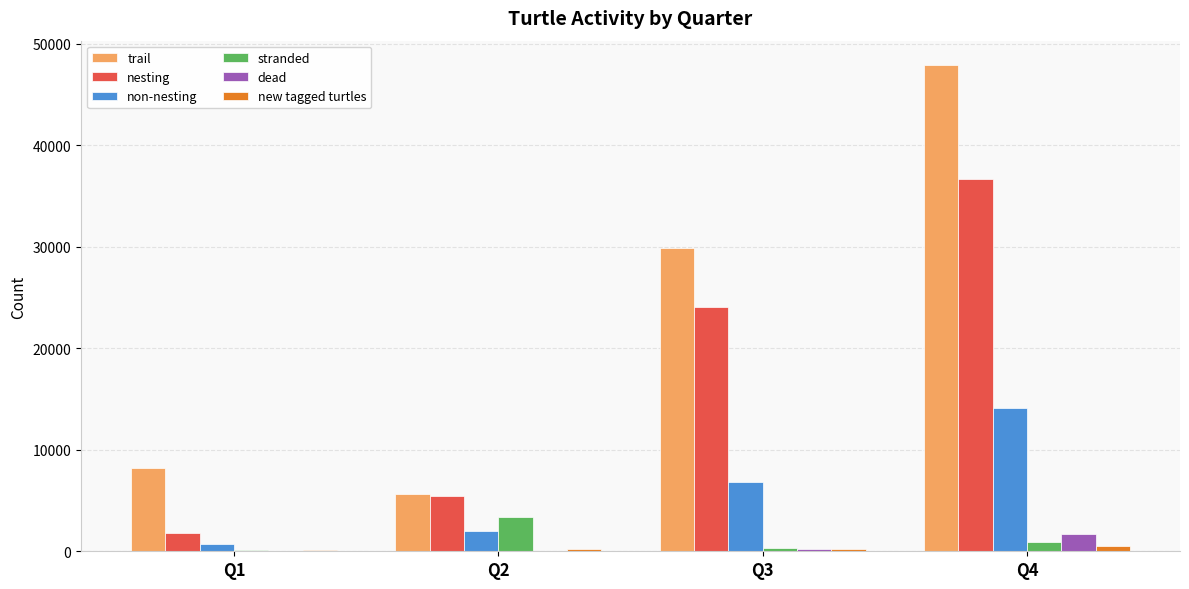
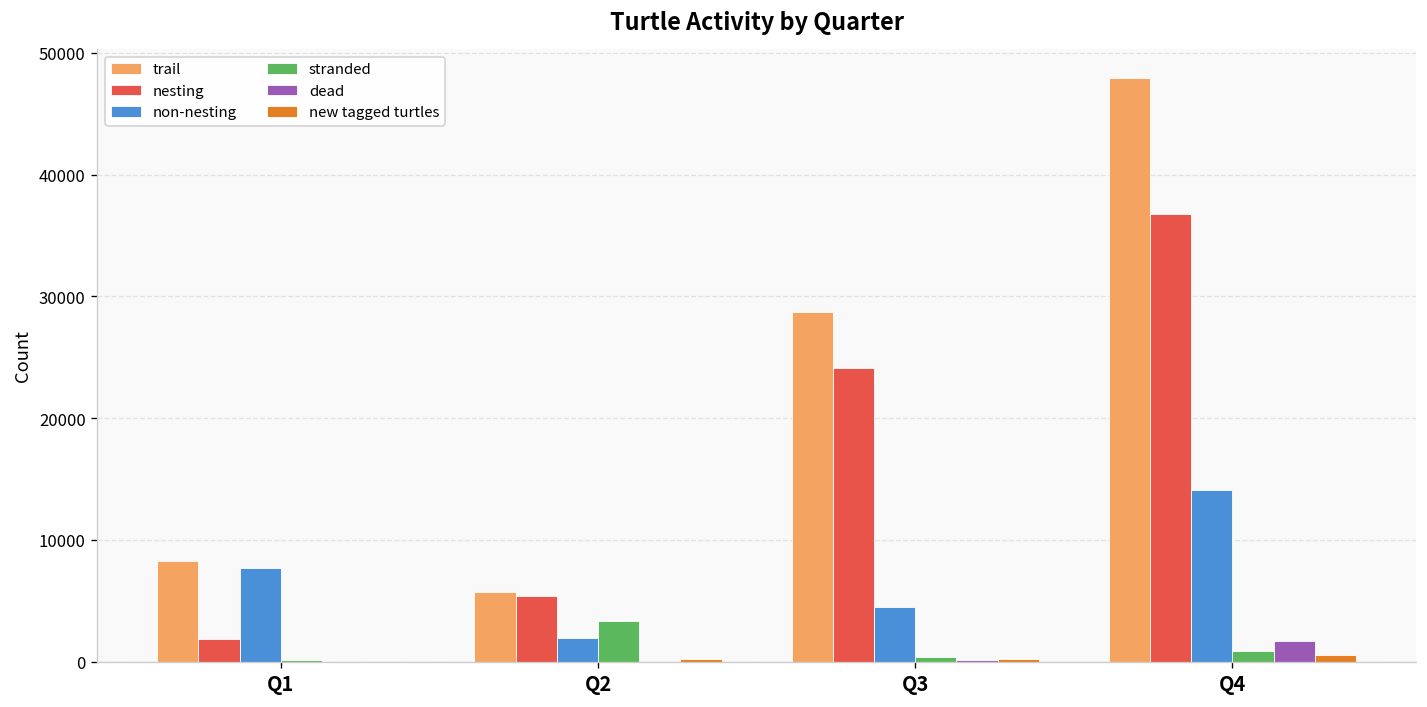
non-nesting, Q1: 700 -> 7700
trail, Q3: 29900 -> 28800
non-nesting, Q3: 6800 -> 4500
